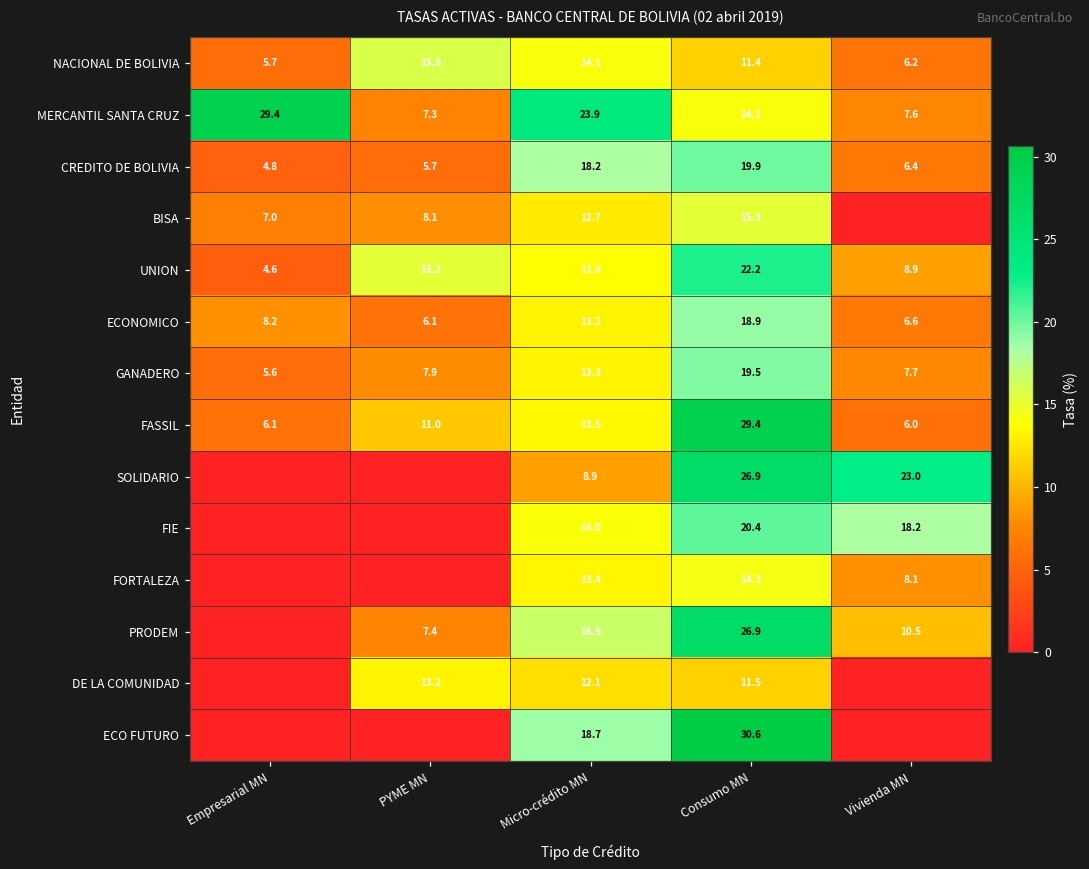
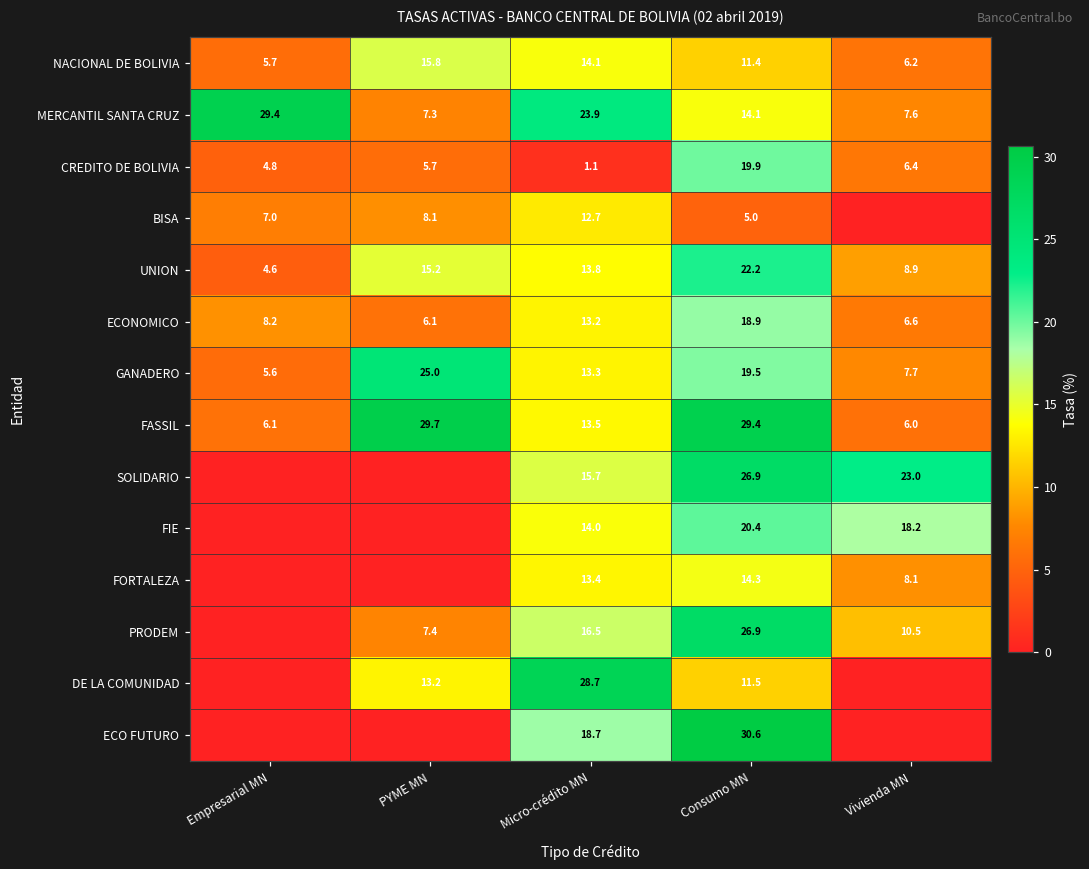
CREDITO DE BOLIVIA, Micro-crédito MN: 18.2 -> 1.1
BISA, Consumo MN: 15.3 -> 5.0
GANADERO, PYME MN: 7.9 -> 25.0
FASSIL, PYME MN: 11.0 -> 29.7
SOLIDARIO, Micro-crédito MN: 8.9 -> 15.7
DE LA COMUNIDAD, Micro-crédito MN: 12.1 -> 28.7
